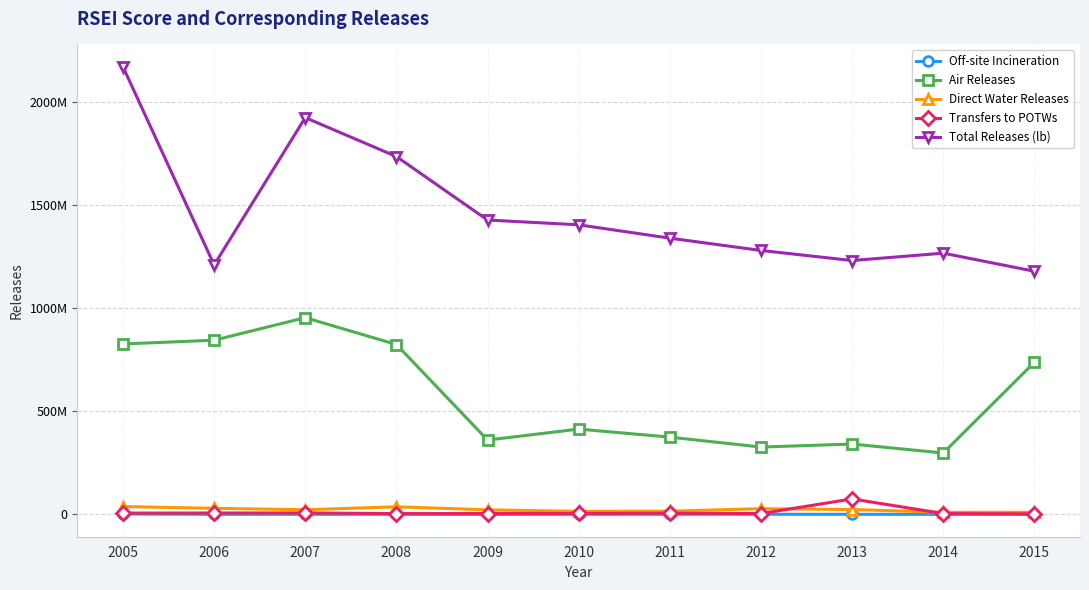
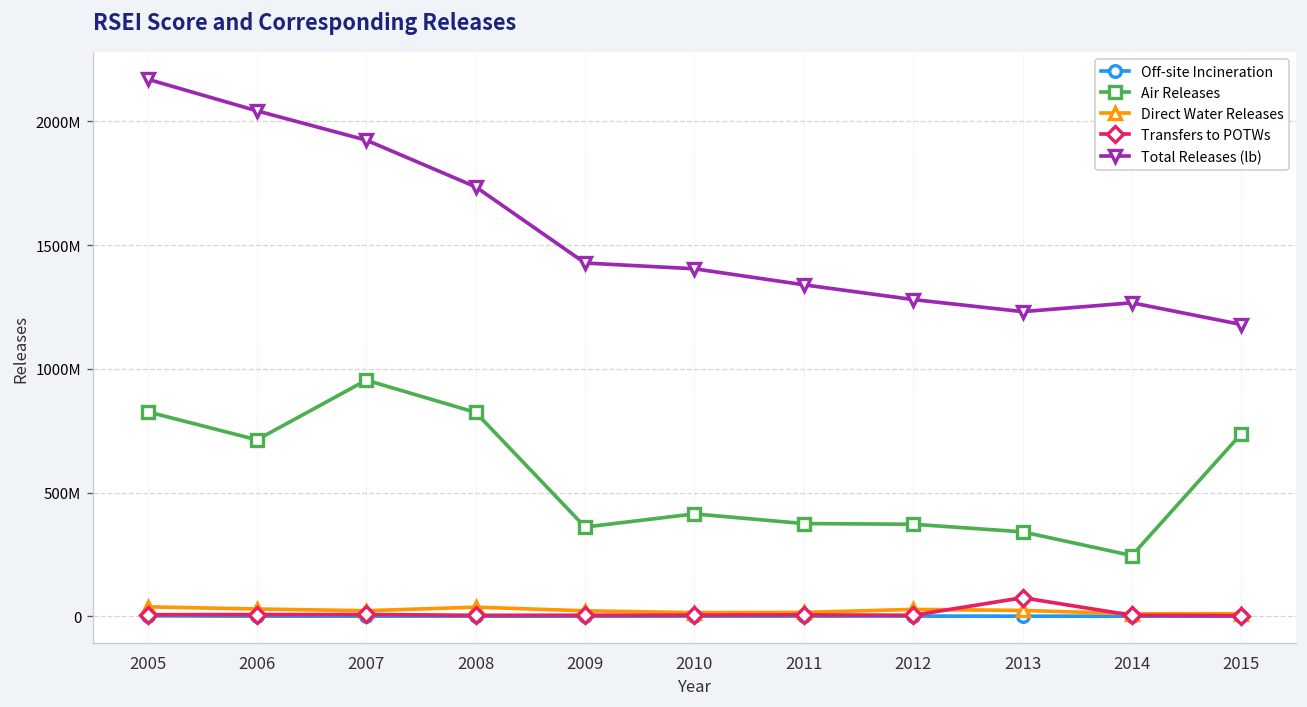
Air Releases, 2006: 840000000 -> 710000000
Total Releases (lb), 2006: 1210000000 -> 2040000000
Air Releases, 2012: 330000000 -> 370000000
Air Releases, 2014: 300000000 -> 250000000
